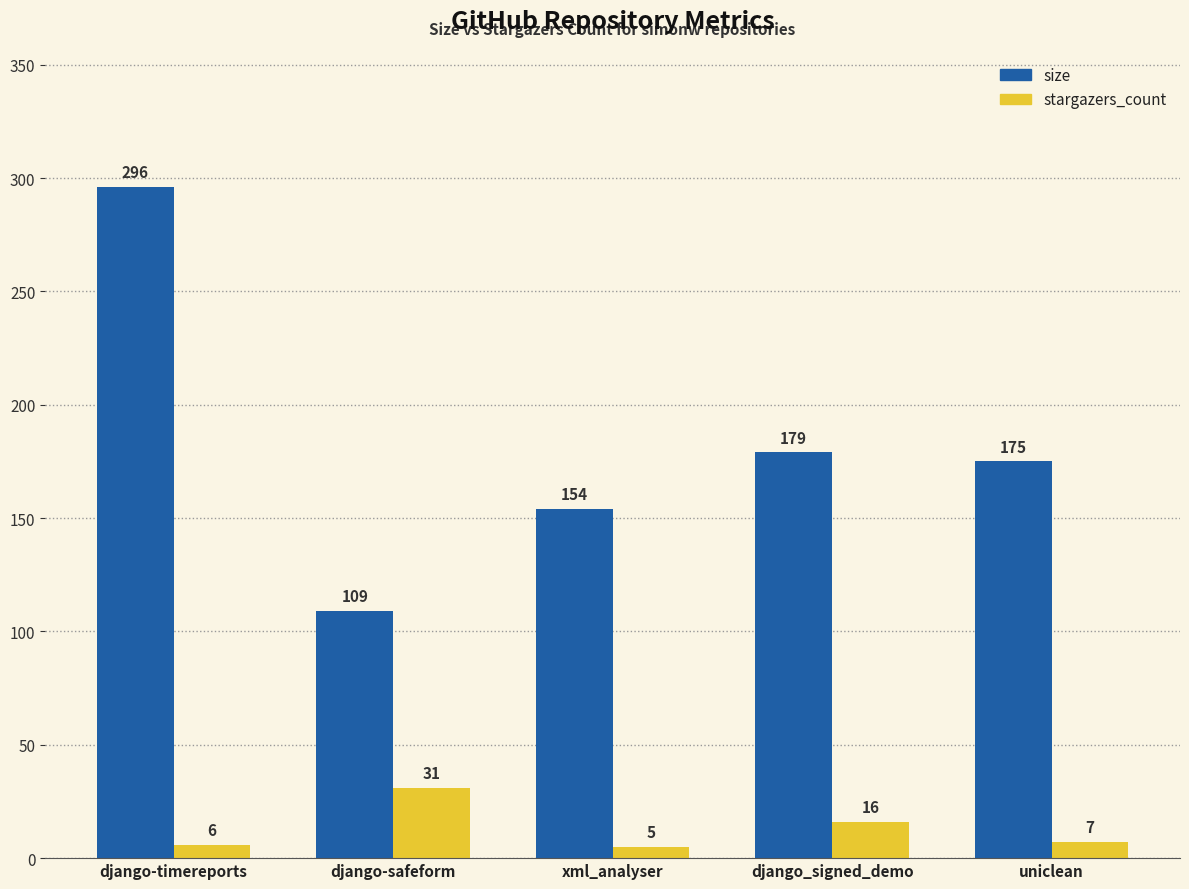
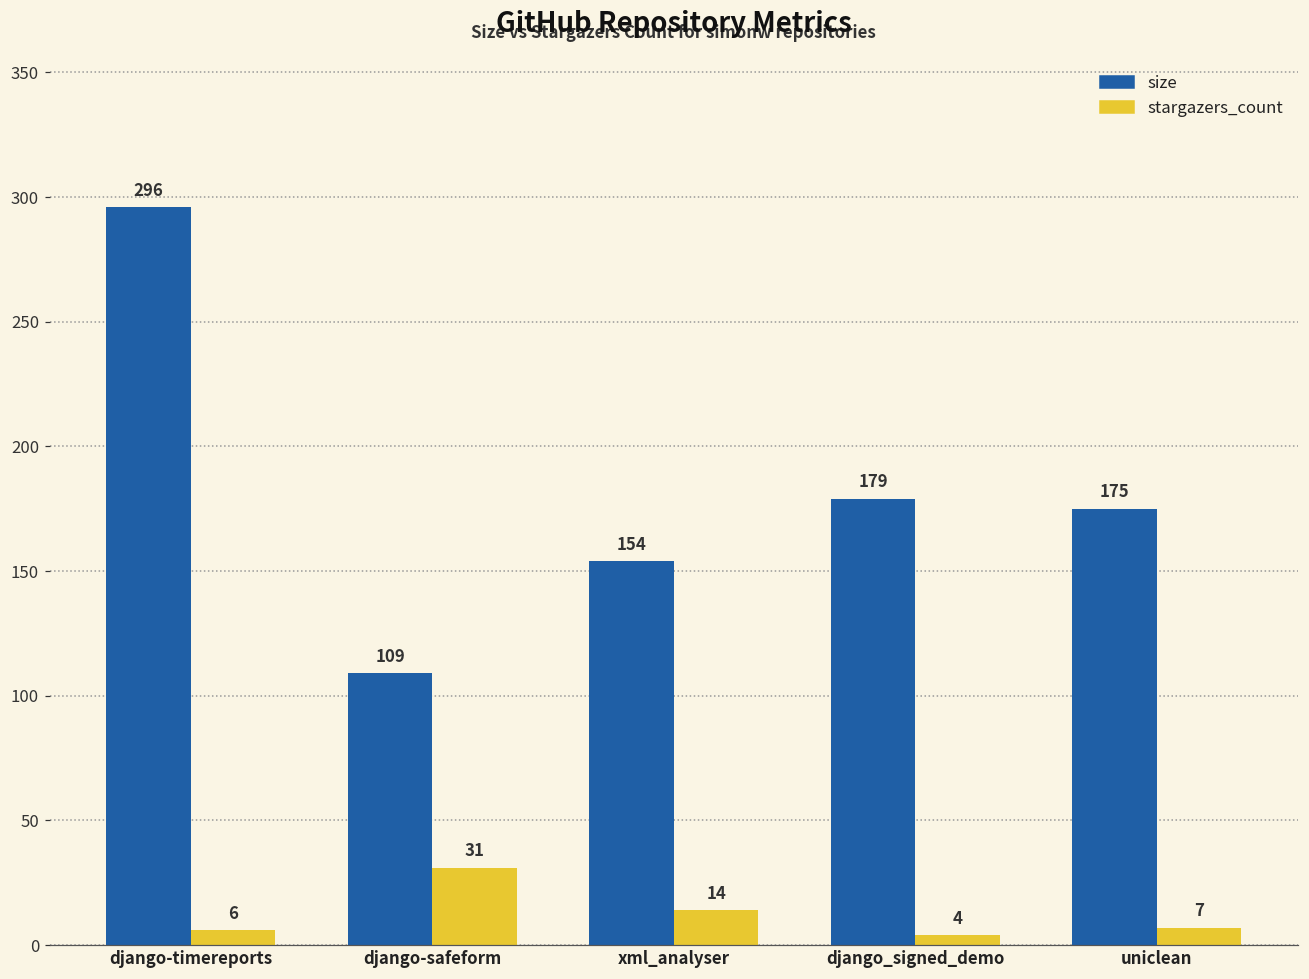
stargazers_count, xml_analyser: 5 -> 14
stargazers_count, django_signed_demo: 16 -> 4
